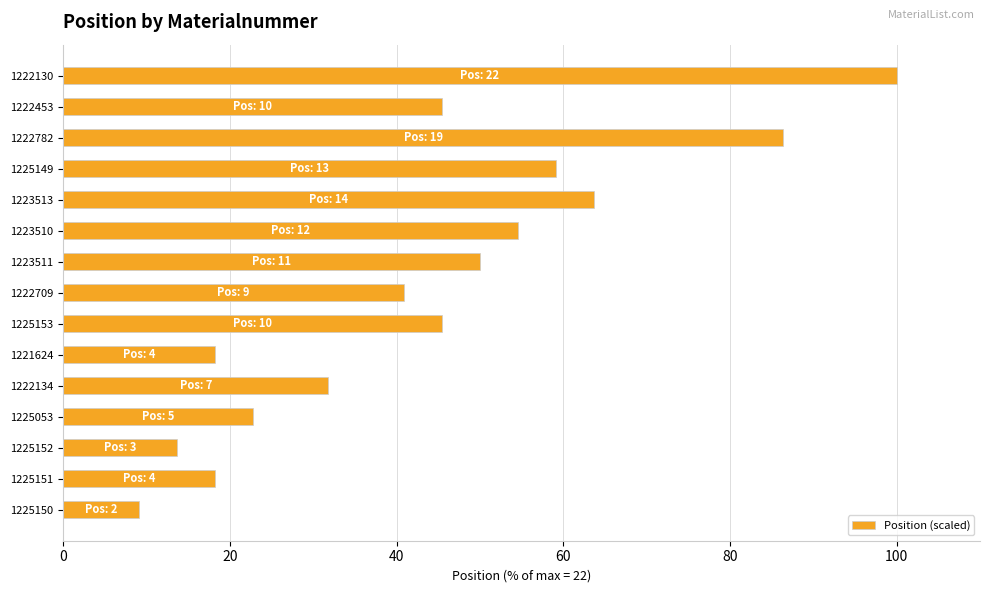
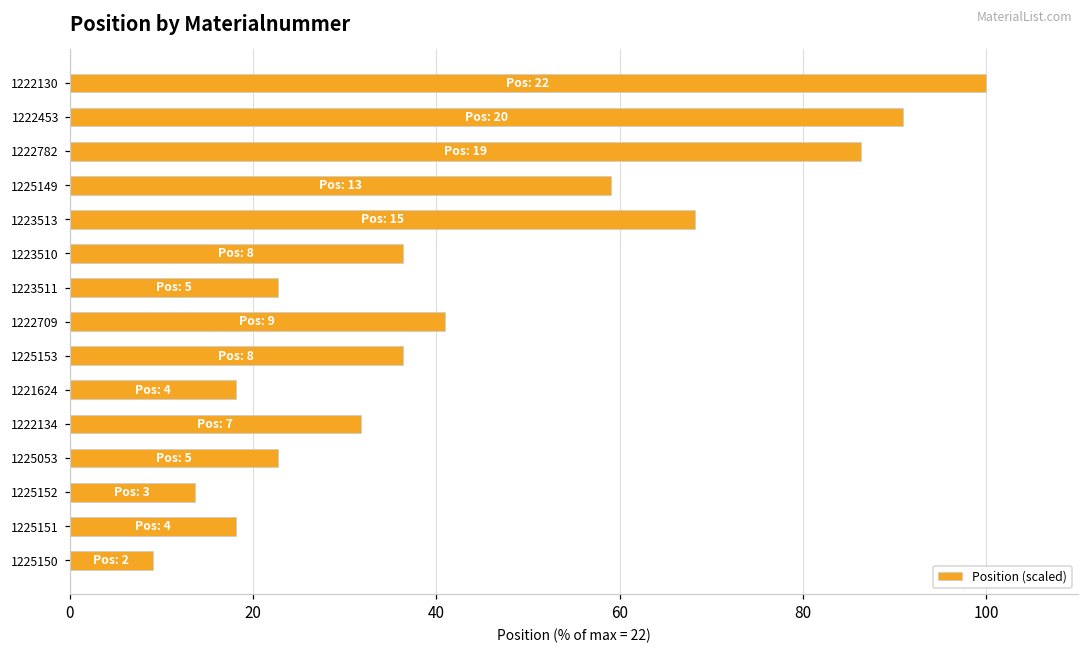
1222453: 10 -> 20
1223513: 14 -> 15
1223510: 12 -> 8
1223511: 11 -> 5
1225153: 10 -> 8
